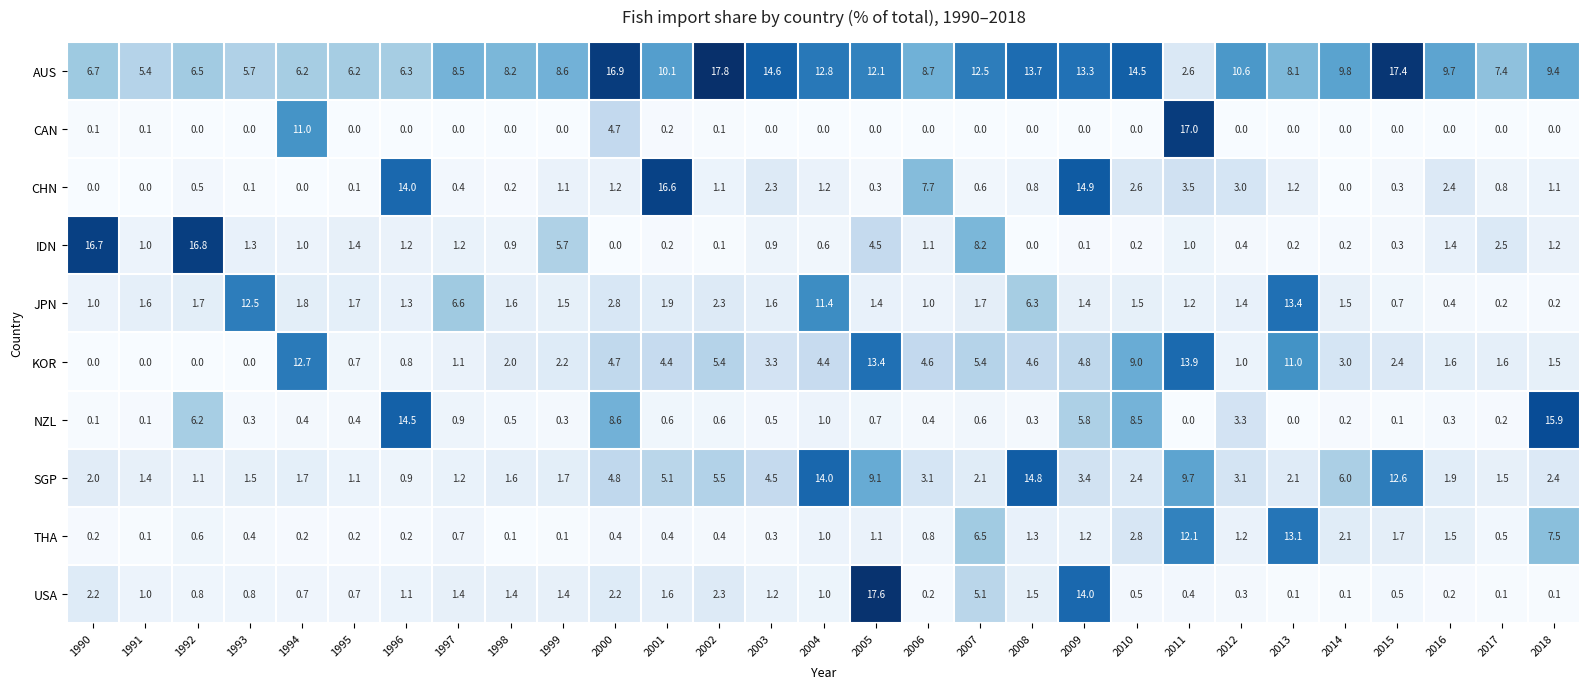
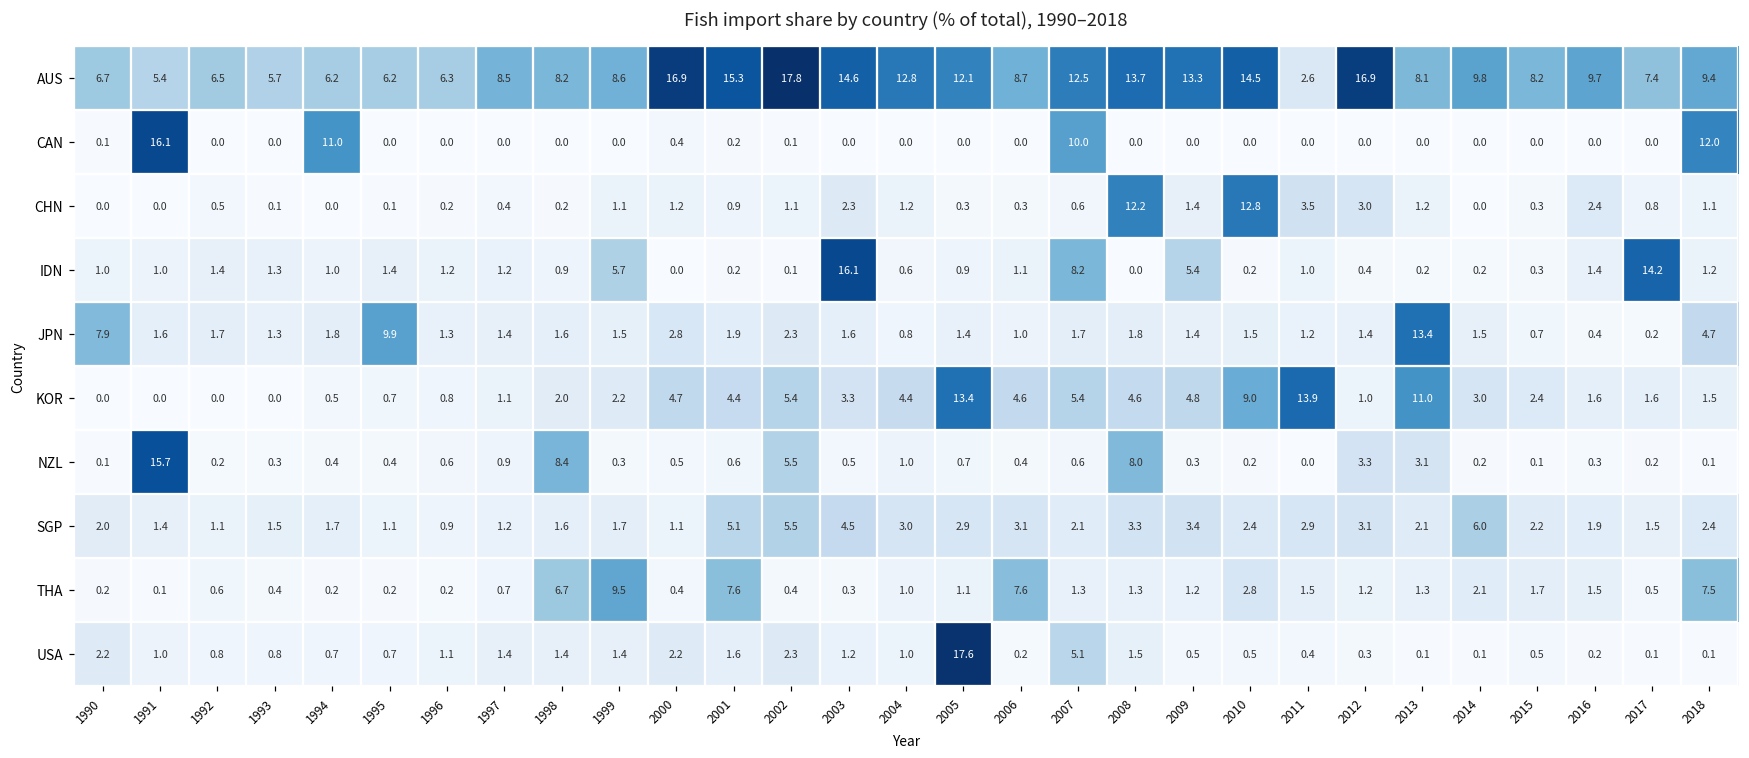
AUS, 2001: 10.1 -> 15.3
AUS, 2012: 10.6 -> 16.9
AUS, 2015: 17.4 -> 8.2
CAN, 1991: 0.1 -> 16.1
CAN, 2000: 4.7 -> 0.4
CAN, 2007: 0.0 -> 10.0
CAN, 2011: 17.0 -> 0.0
CAN, 2018: 0.0 -> 12.0
CHN, 1996: 14.0 -> 0.2
CHN, 2001: 16.6 -> 0.9
CHN, 2006: 7.7 -> 0.3
CHN, 2008: 0.8 -> 12.2
CHN, 2009: 14.9 -> 1.4
CHN, 2010: 2.6 -> 12.8
IDN, 1990: 16.7 -> 1.0
IDN, 1992: 16.8 -> 1.4
IDN, 2003: 0.9 -> 16.1
IDN, 2005: 4.5 -> 0.9
IDN, 2009: 0.1 -> 5.4
IDN, 2017: 2.5 -> 14.2
JPN, 1990: 1.0 -> 7.9
JPN, 1993: 12.5 -> 1.3
JPN, 1995: 1.7 -> 9.9
JPN, 1997: 6.6 -> 1.4
JPN, 2004: 11.4 -> 0.8
JPN, 2008: 6.3 -> 1.8
JPN, 2018: 0.2 -> 4.7
KOR, 1994: 12.7 -> 0.5
NZL, 1991: 0.1 -> 15.7
NZL, 1992: 6.2 -> 0.2
NZL, 1996: 14.5 -> 0.6
NZL, 1998: 0.5 -> 8.4
NZL, 2000: 8.6 -> 0.5
NZL, 2002: 0.6 -> 5.5
NZL, 2008: 0.3 -> 8.0
NZL, 2009: 5.8 -> 0.3
NZL, 2010: 8.5 -> 0.2
NZL, 2013: 0.0 -> 3.1
NZL, 2018: 15.9 -> 0.1
SGP, 2000: 4.8 -> 1.1
SGP, 2004: 14.0 -> 3.0
SGP, 2005: 9.1 -> 2.9
SGP, 2008: 14.8 -> 3.3
SGP, 2011: 9.7 -> 2.9
SGP, 2015: 12.6 -> 2.2
THA, 1998: 0.1 -> 6.7
THA, 1999: 0.1 -> 9.5
THA, 2001: 0.4 -> 7.6
THA, 2006: 0.8 -> 7.6
THA, 2007: 6.5 -> 1.3
THA, 2011: 12.1 -> 1.5
THA, 2013: 13.1 -> 1.3
USA, 2009: 14.0 -> 0.5
